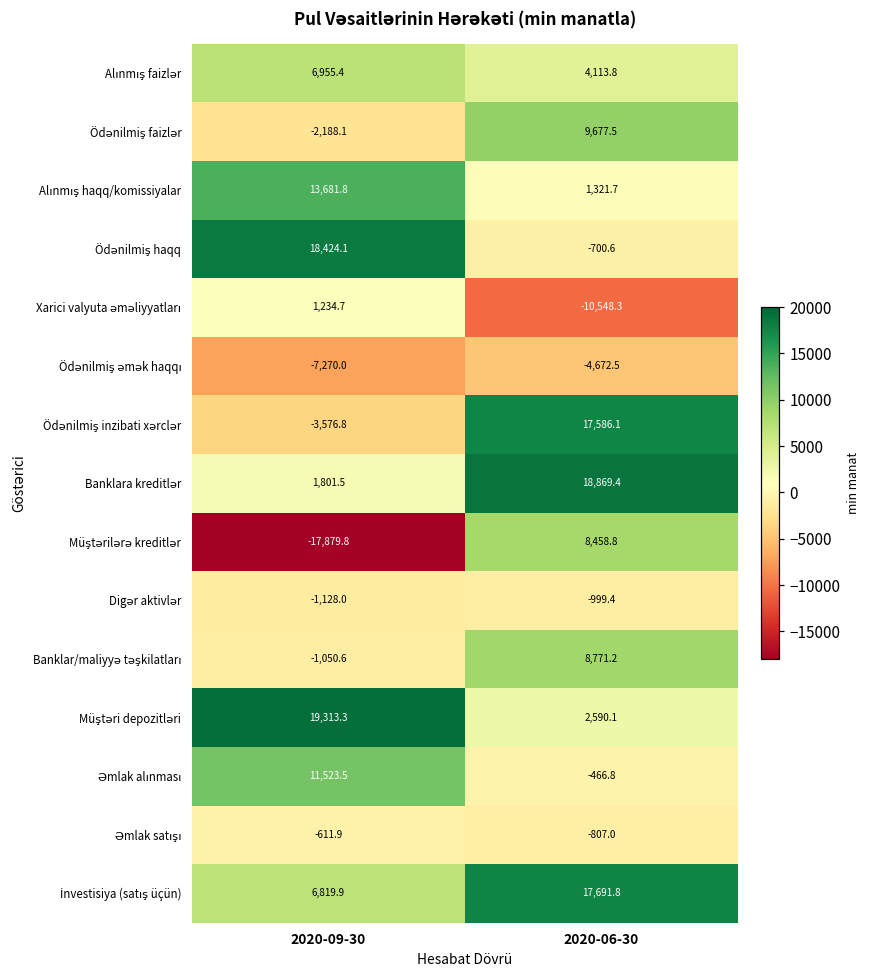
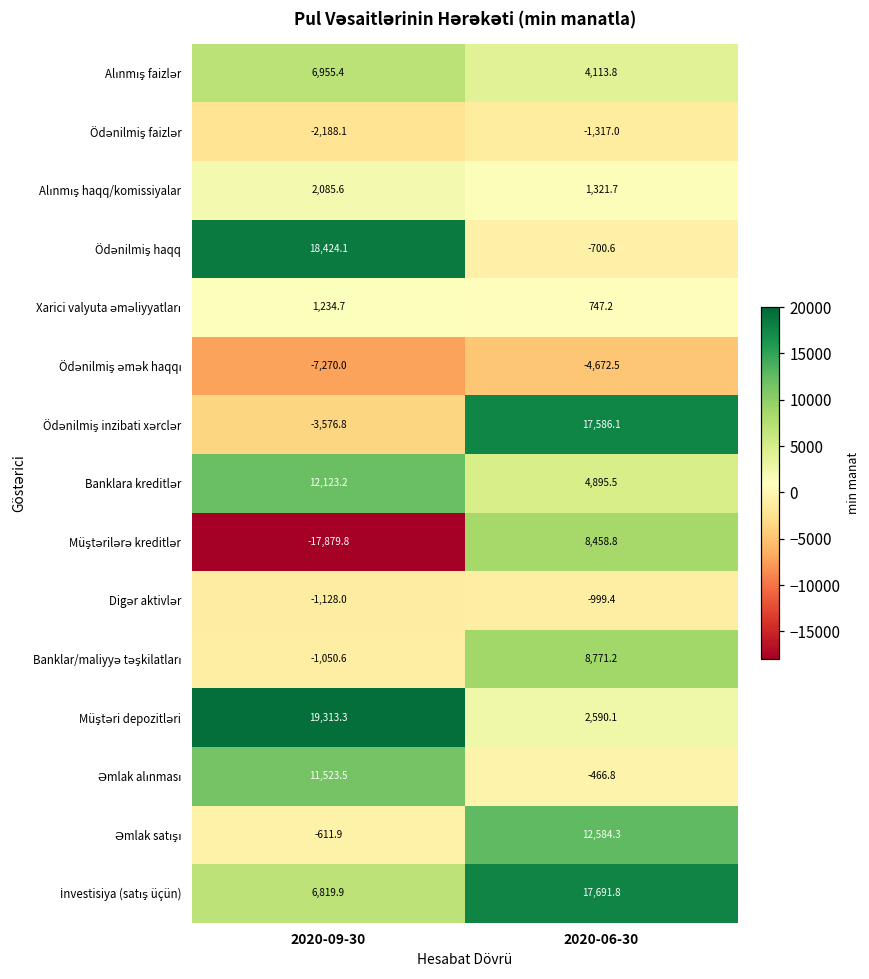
Ödənilmiş faizlər, 2020-06-30: 9,677.5 -> -1,317.0
Alınmış haqq/komissiyalar, 2020-09-30: 13,681.8 -> 2,085.6
Xarici valyuta əməliyyatları, 2020-06-30: -10,548.3 -> 747.2
Banklara kreditlər, 2020-09-30: 1,801.5 -> 12,123.2
Banklara kreditlər, 2020-06-30: 18,869.4 -> 4,895.5
Əmlak satışı, 2020-06-30: -807.0 -> 12,584.3
